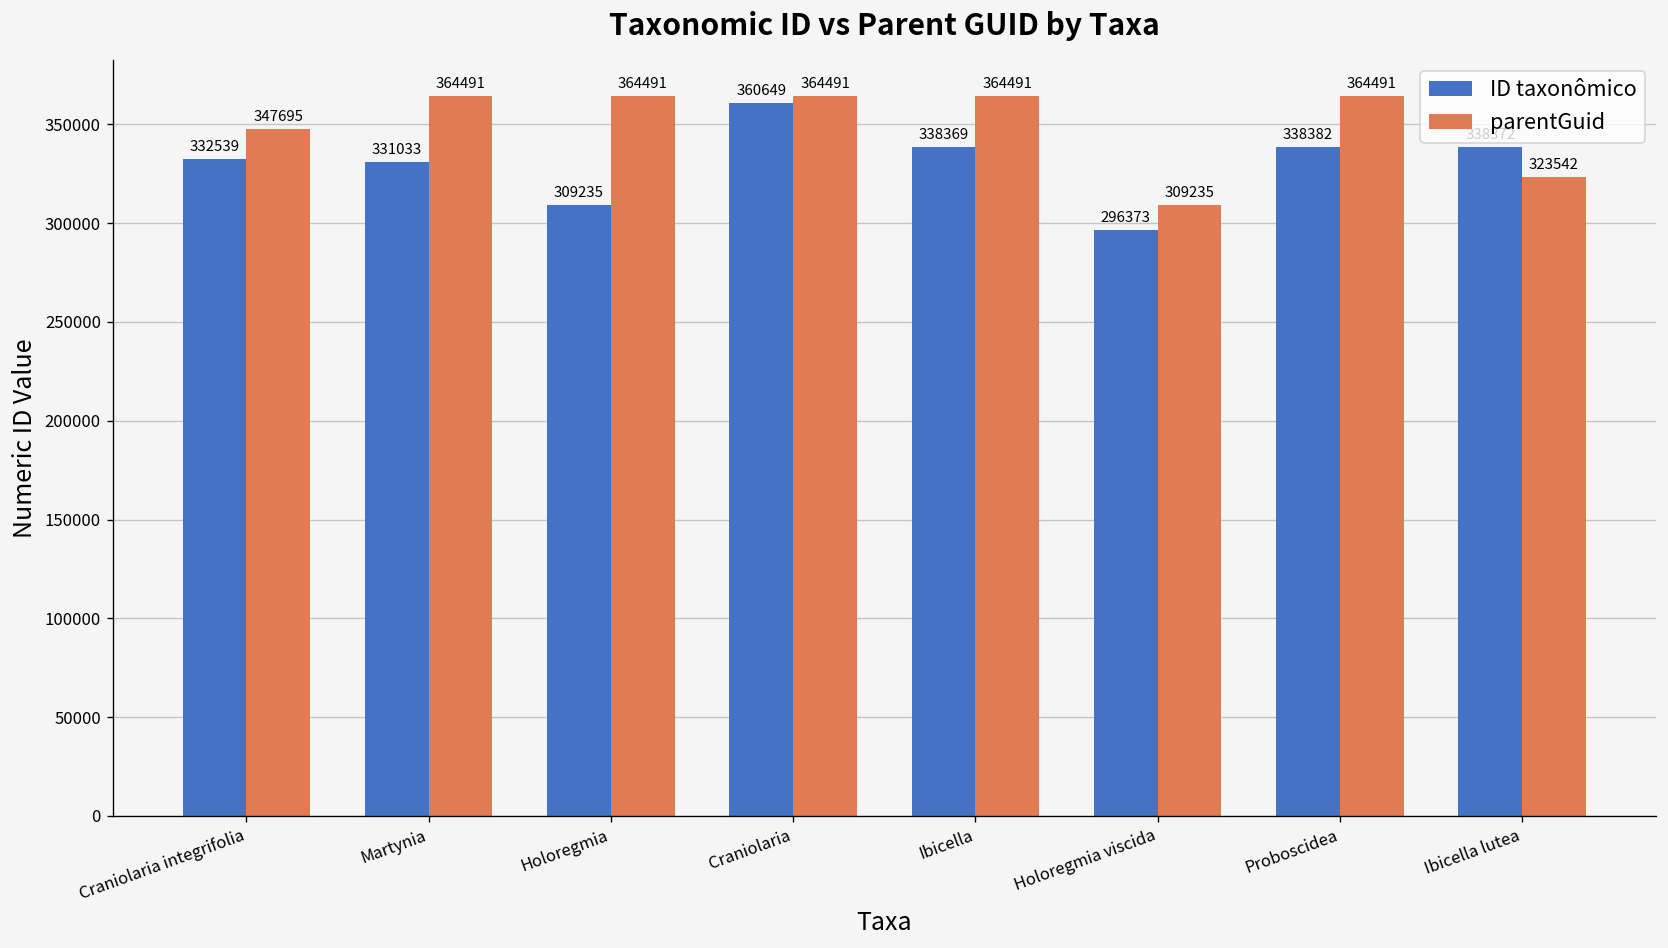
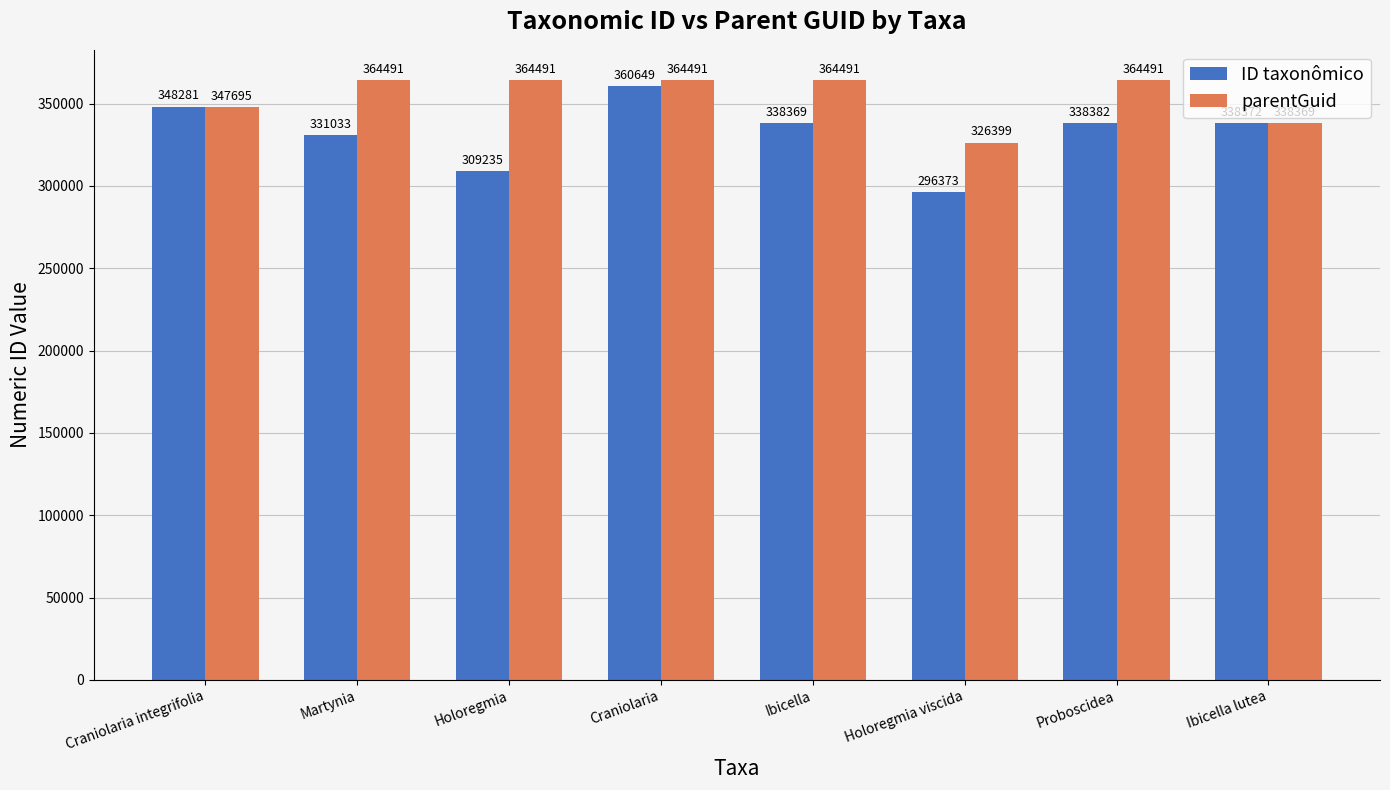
ID taxonômico, Craniolaria integrifolia: 332539 -> 348281
parentGuid, Holoregmia viscida: 309235 -> 326399
parentGuid, Ibicella lutea: 324000 -> 338000
